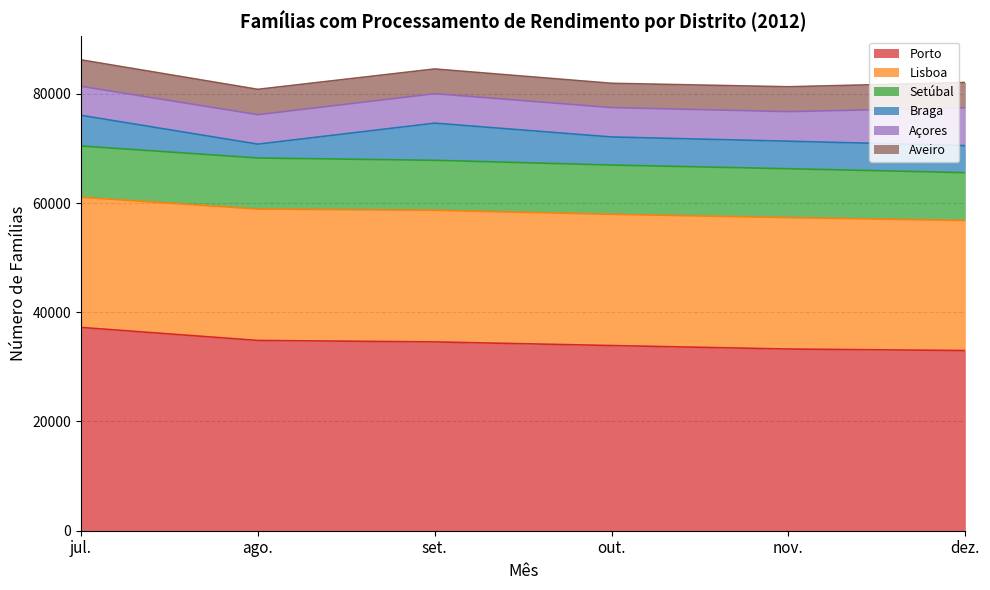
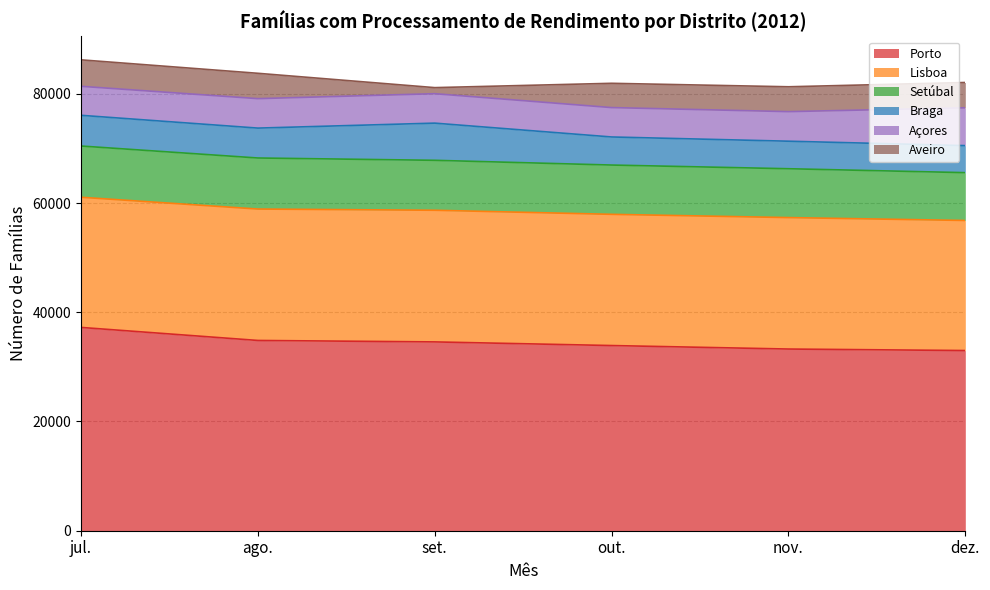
Braga, ago.: 3000 -> 5000
Aveiro, set.: 5000 -> 1000
